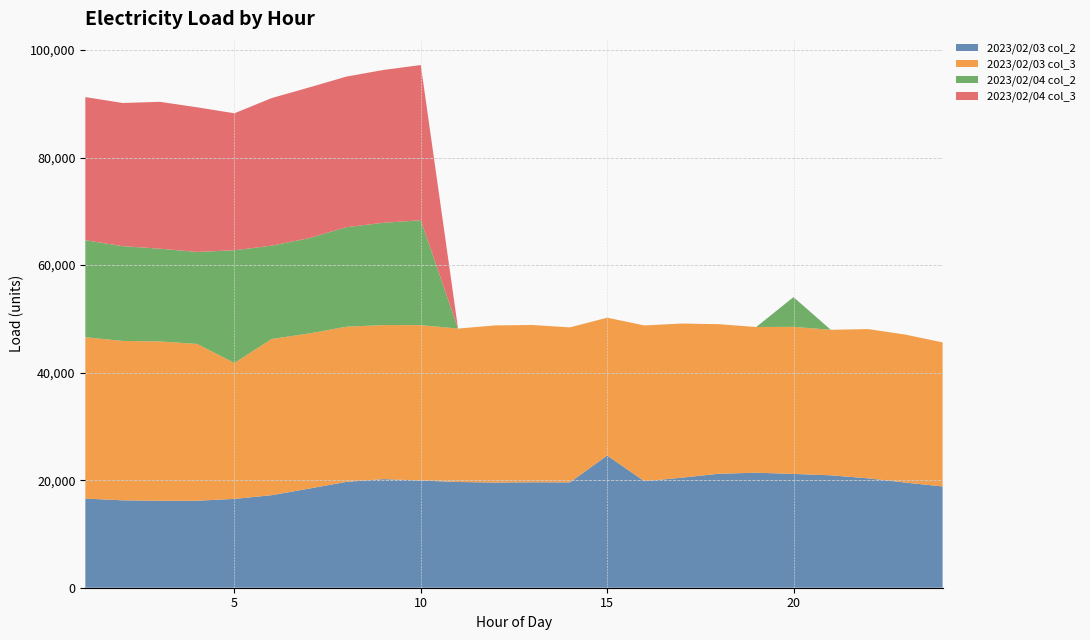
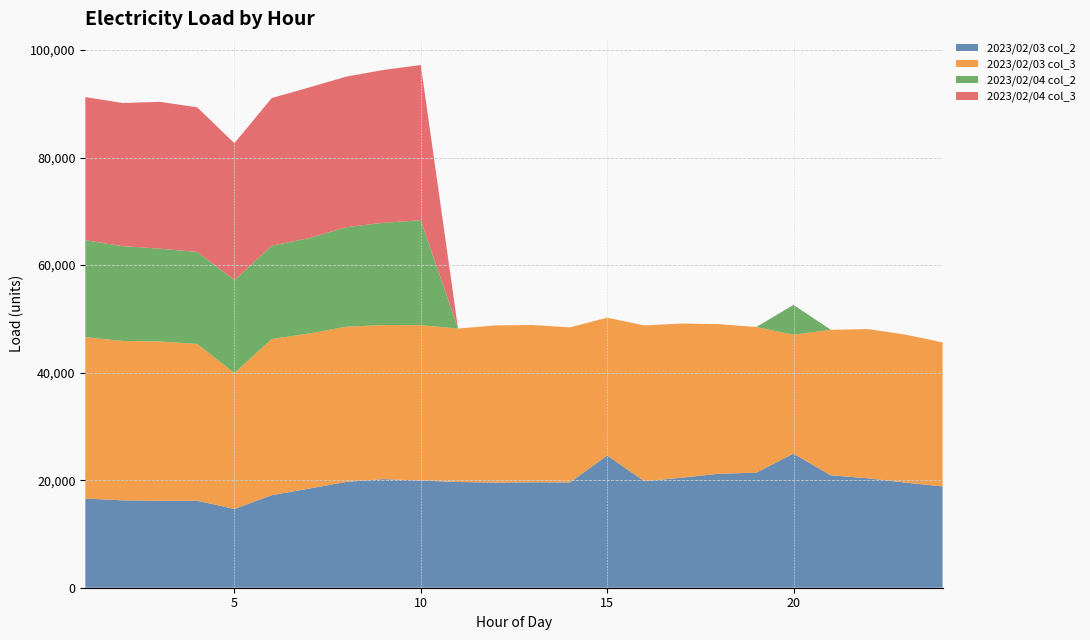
2023/02/03 col_2, 5: 17,000 -> 15,000
2023/02/04 col_2, 5: 21,000 -> 17,000
2023/02/03 col_2, 20: 21,000 -> 25,000
2023/02/03 col_3, 20: 27,000 -> 22,000
